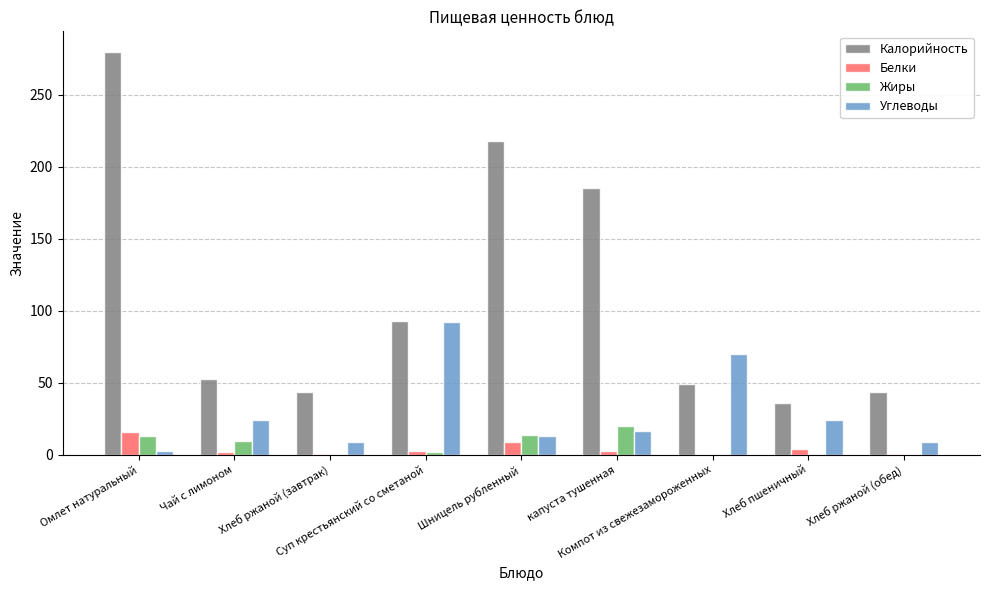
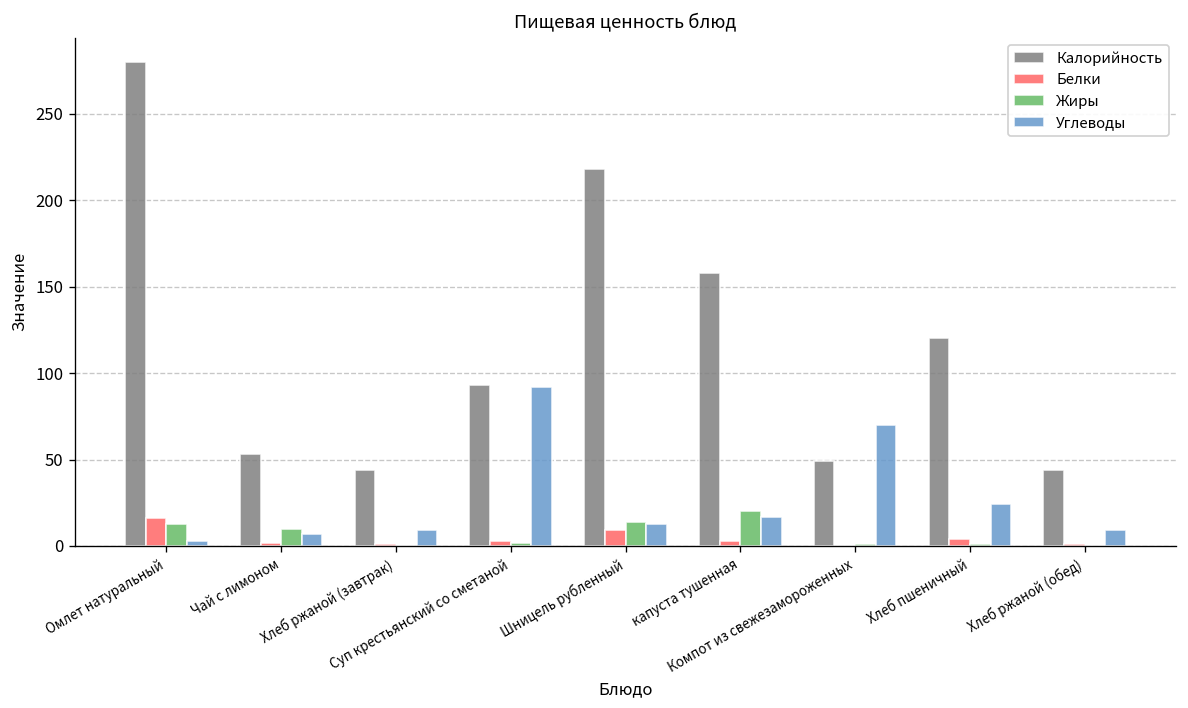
Углеводы, Чай с лимоном: 24 -> 7
Калорийность, капуста тушенная: 185 -> 158
Калорийность, Хлеб пшеничный: 36 -> 120
